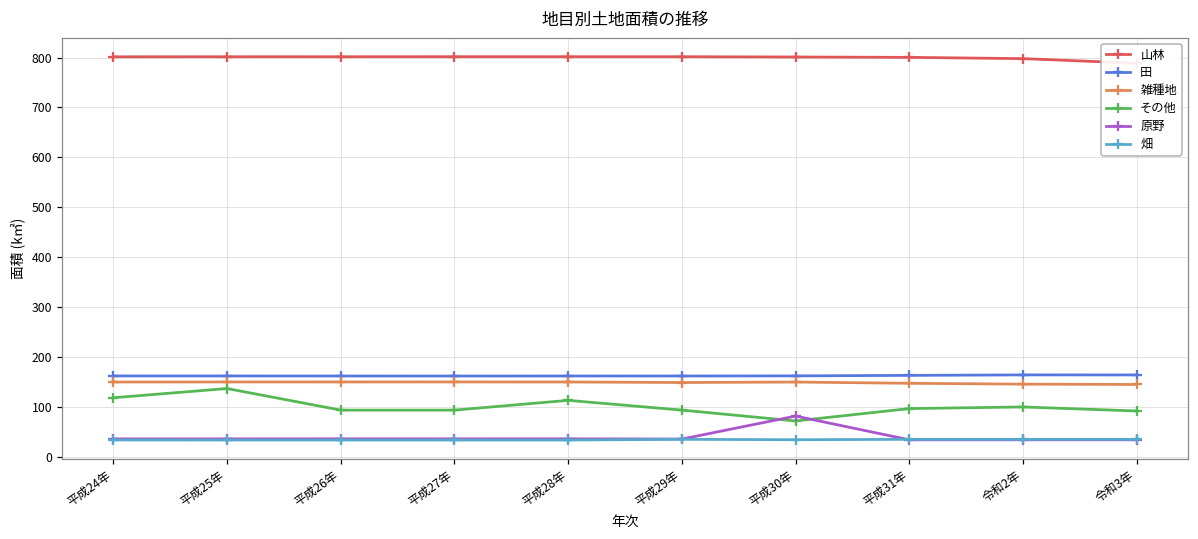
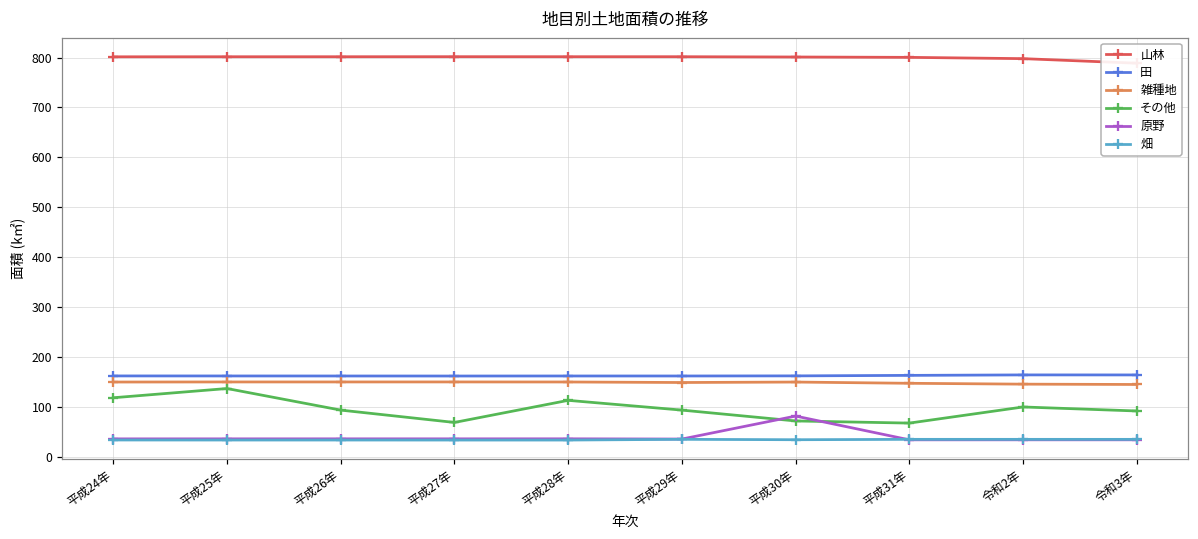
その他, 平成27年: 90 -> 70
その他, 平成31年: 100 -> 70
